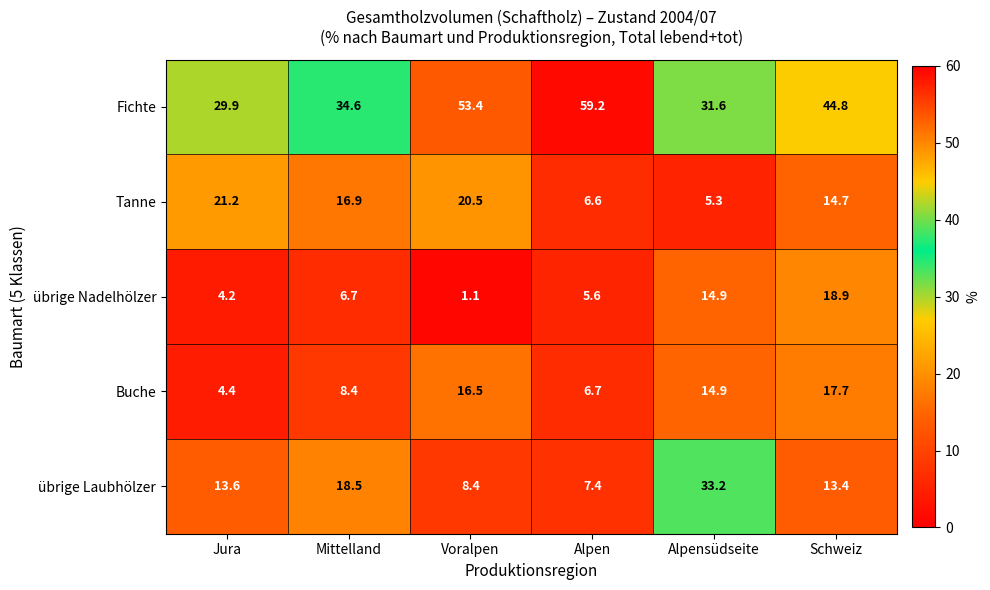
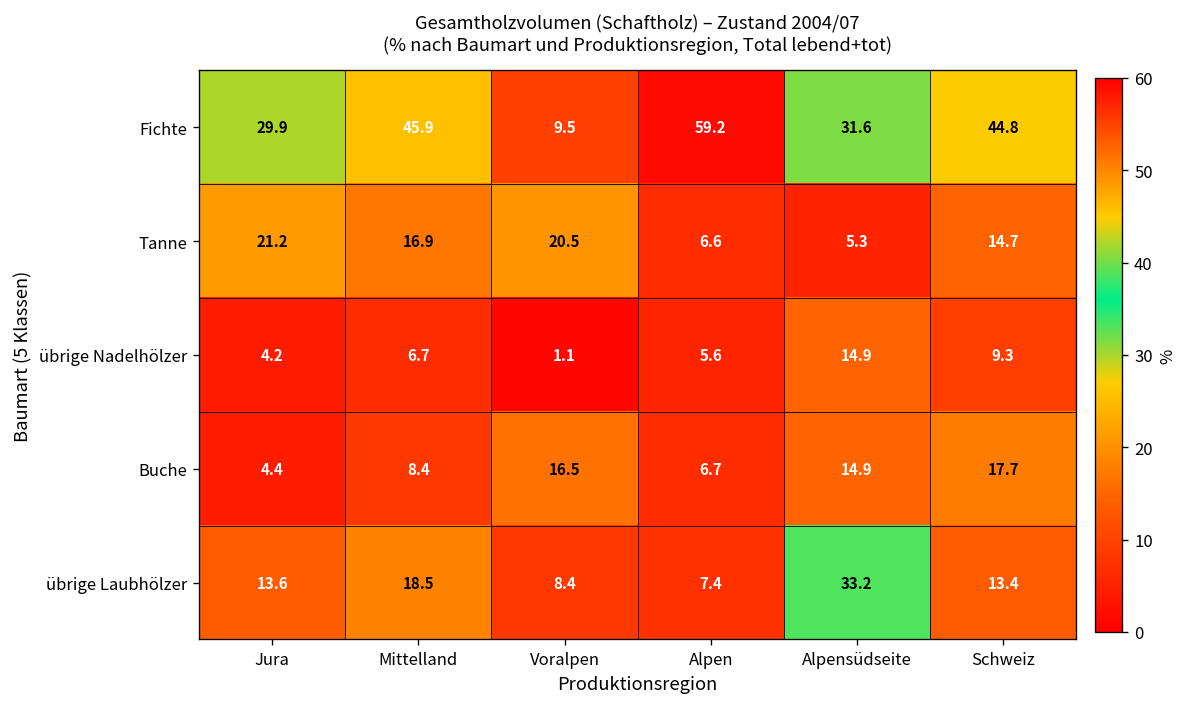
Fichte, Mittelland: 34.6 -> 45.9
Fichte, Voralpen: 53.4 -> 9.5
übrige Nadelhölzer, Schweiz: 18.9 -> 9.3
